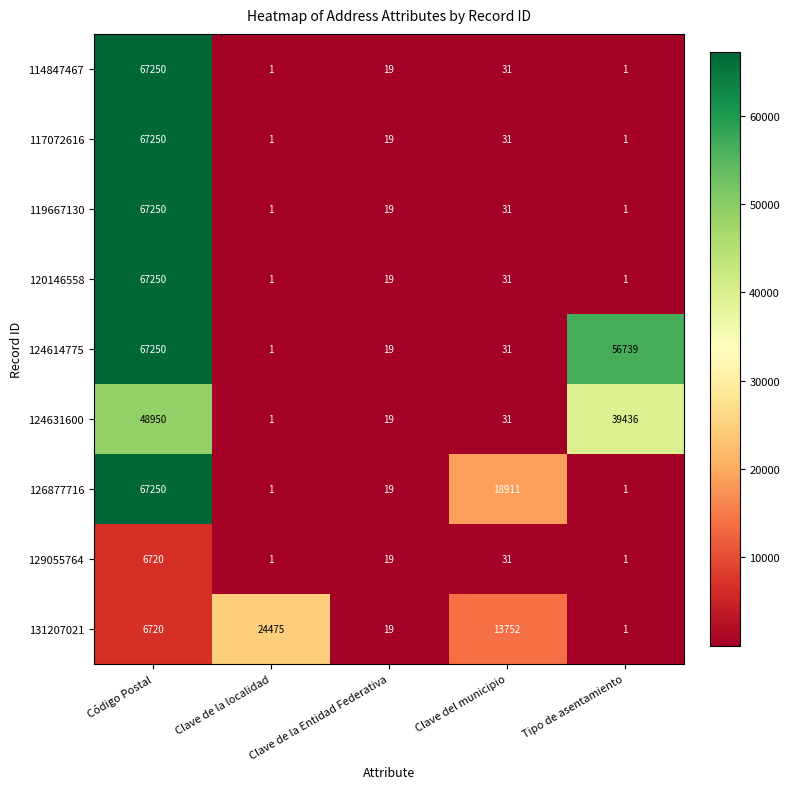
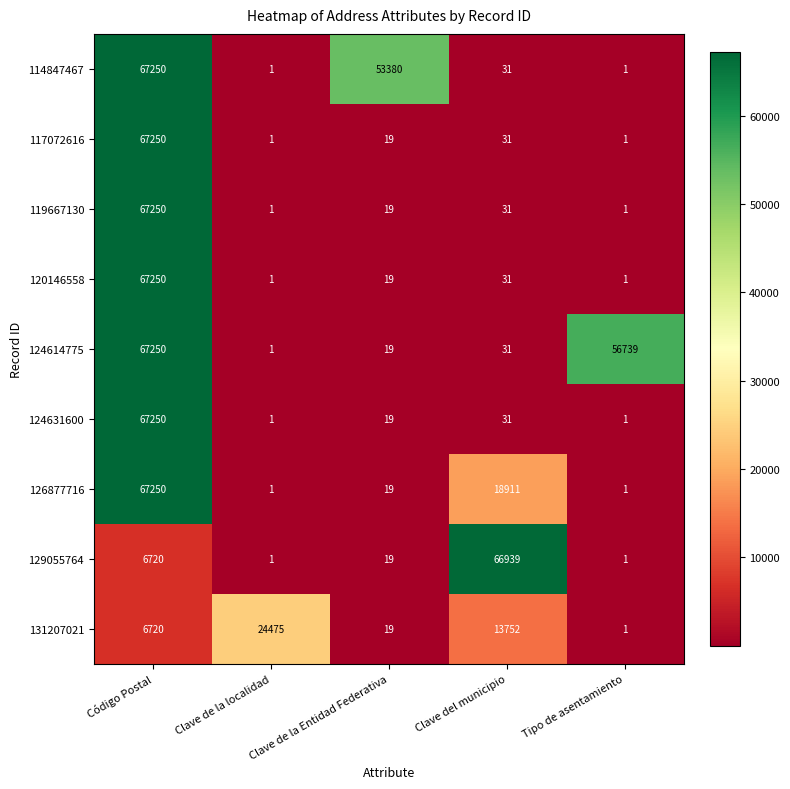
114847467, Clave de la Entidad Federativa: 19 -> 53380
124631600, Código Postal: 48950 -> 67250
124631600, Tipo de asentamiento: 39436 -> 1
129055764, Clave del municipio: 31 -> 66939
